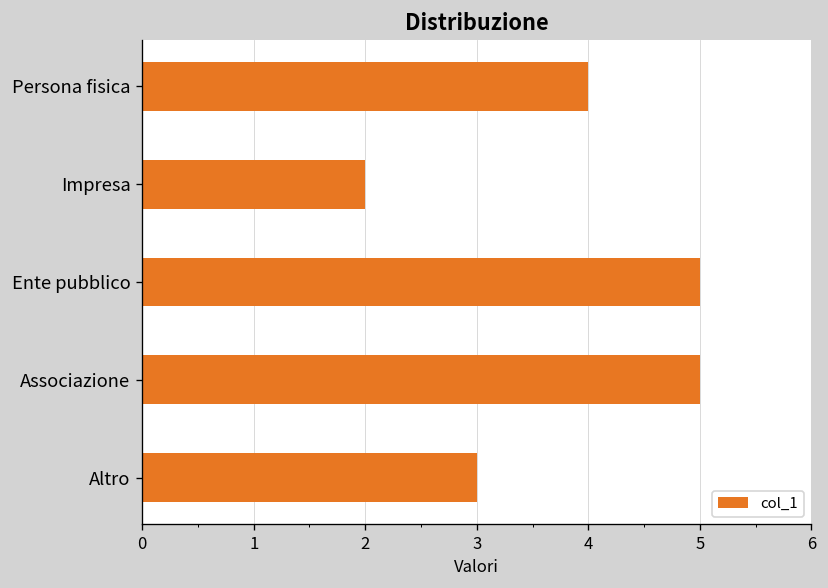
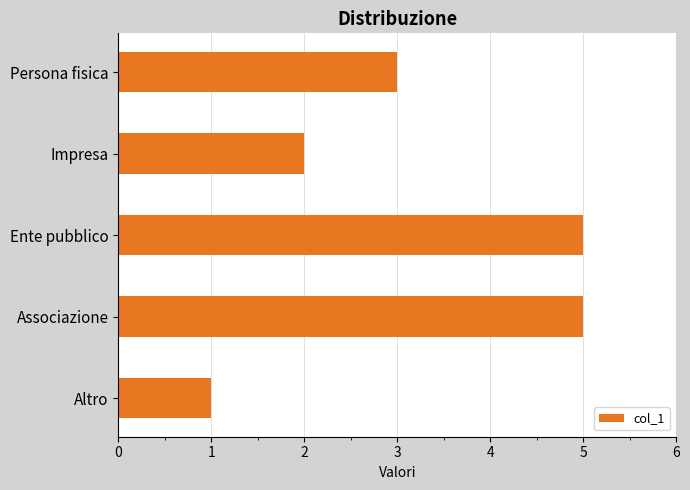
Persona fisica: 4 -> 3
Altro: 3 -> 1
